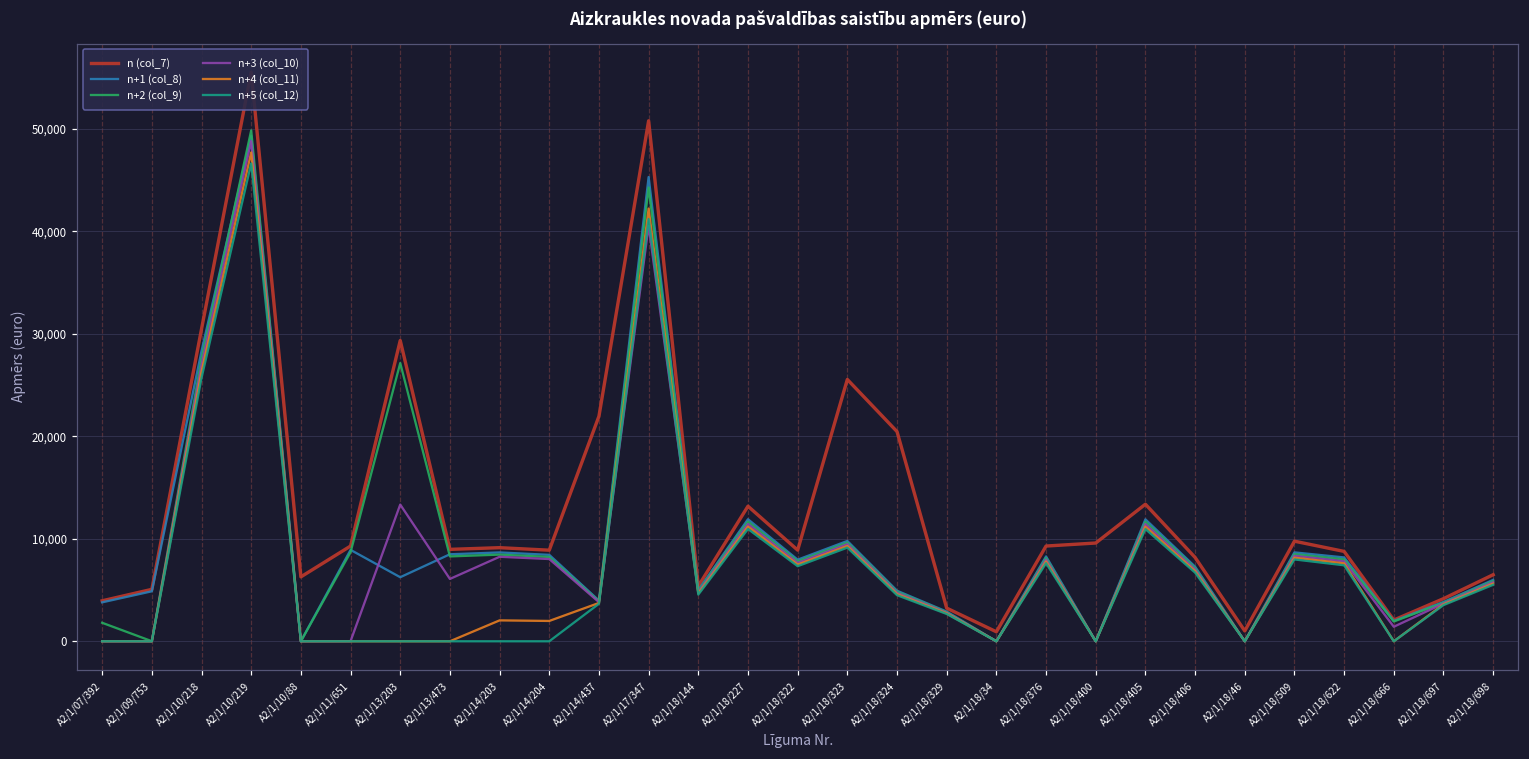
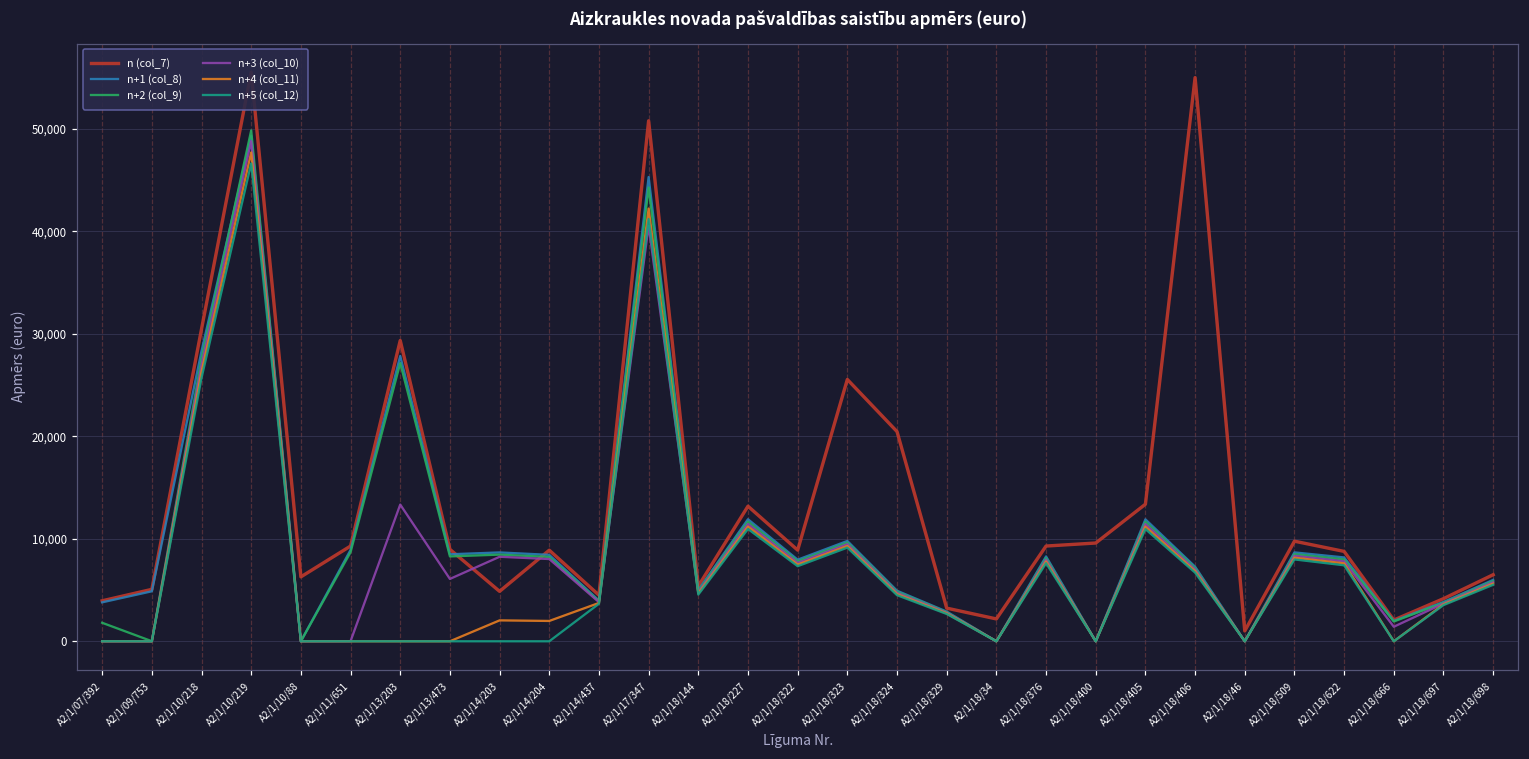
n+1 (col_8), A2/1/13/203: 6,000 -> 28,000
n (col_7), A2/1/14/203: 9,000 -> 5,000
n (col_7), A2/1/14/437: 22,000 -> 4,000
n (col_7), A2/1/18/34: 1,000 -> 2,000
n (col_7), A2/1/18/406: 8,000 -> 55,000
